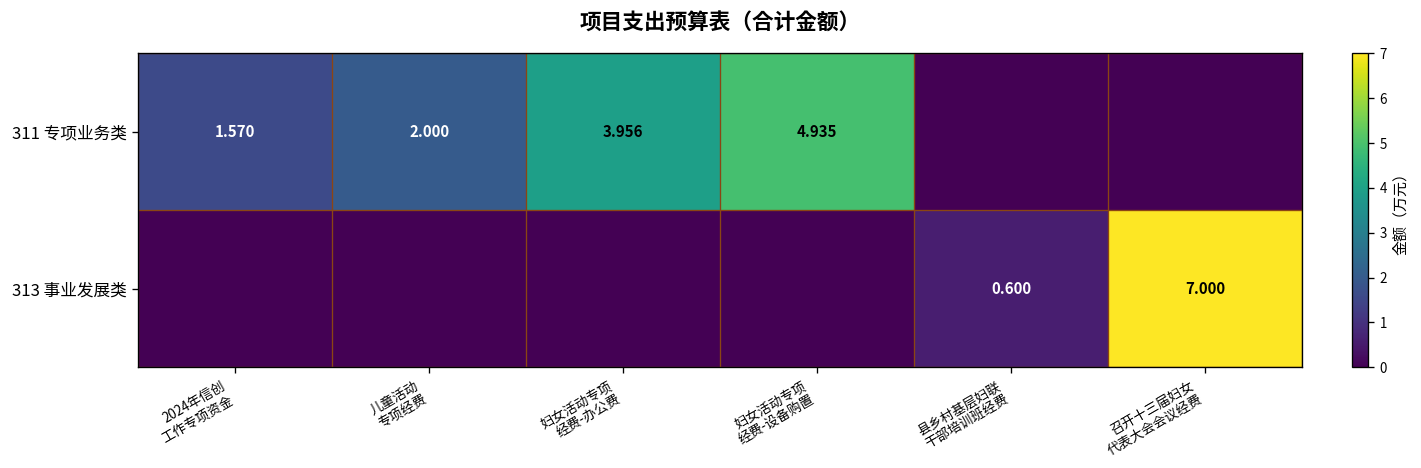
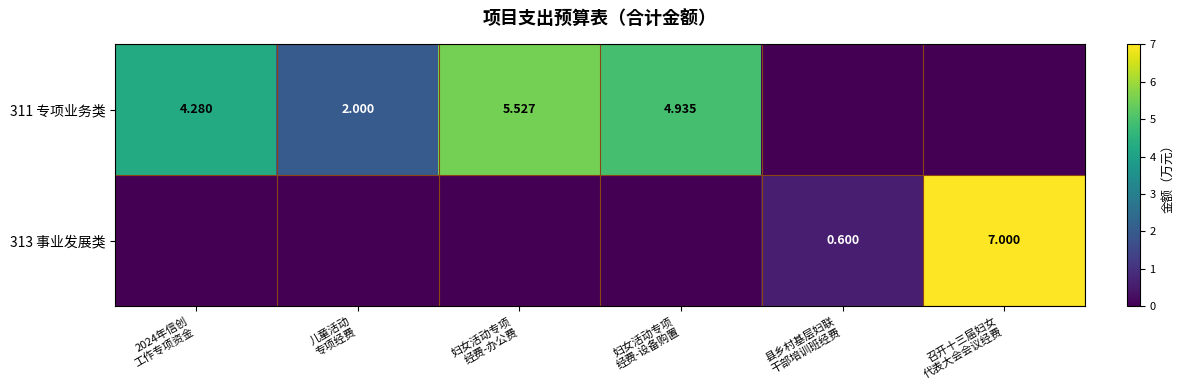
311 专项业务类, 2024年信创 工作专项资金: 1.570 -> 4.280
311 专项业务类, 妇女活动专项 经费-办公费: 3.956 -> 5.527
